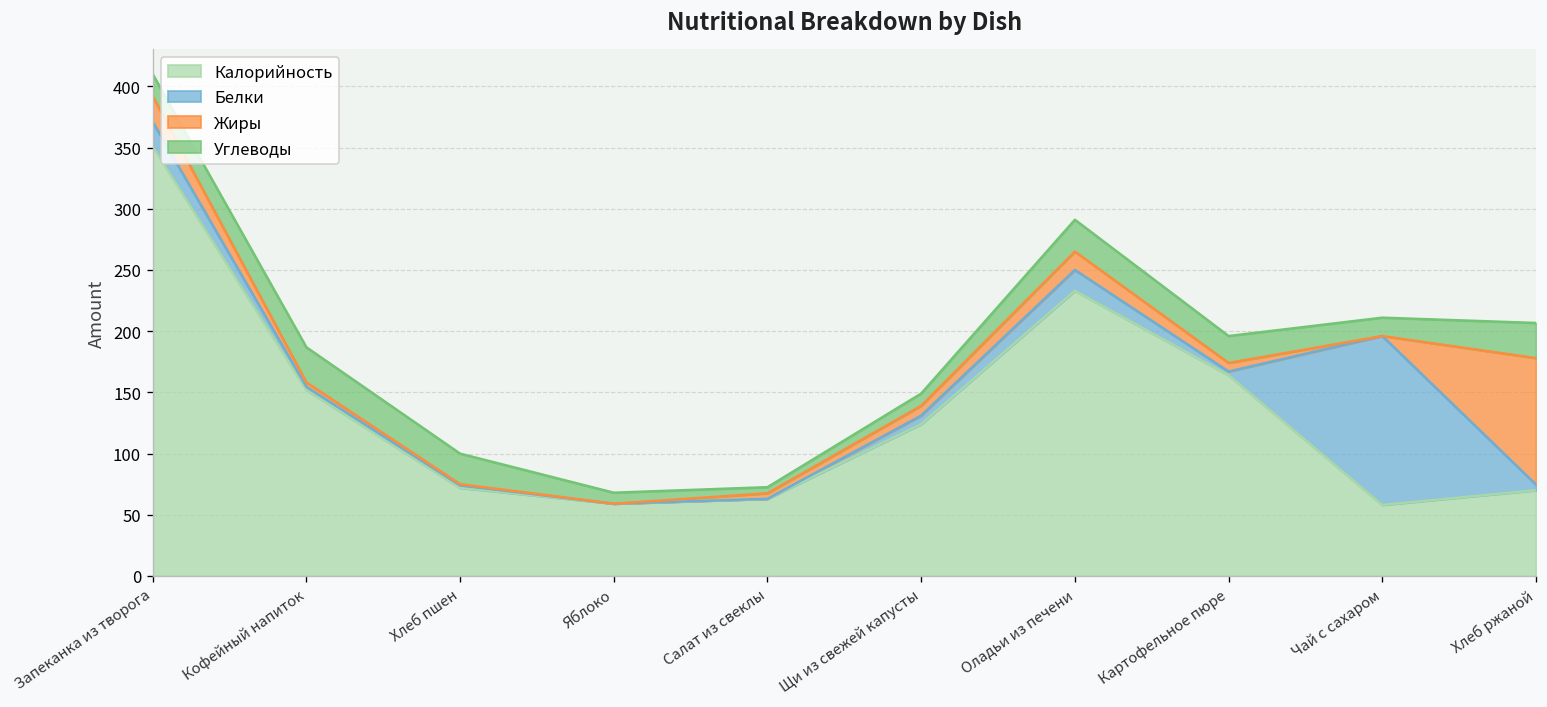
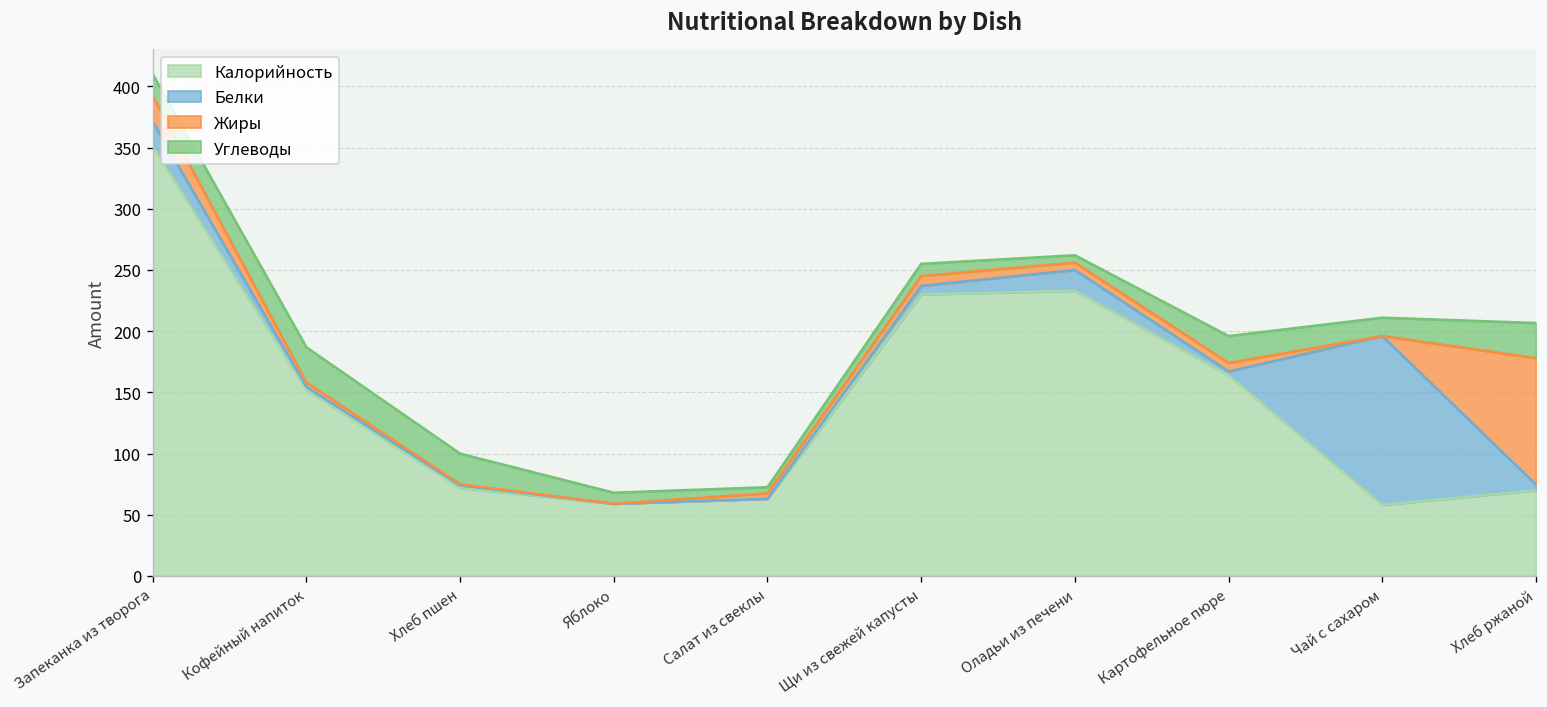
Калорийность, Щи из свежей капусты: 124 -> 230
Жиры, Оладьи из печени: 15 -> 6
Углеводы, Оладьи из печени: 26 -> 6
